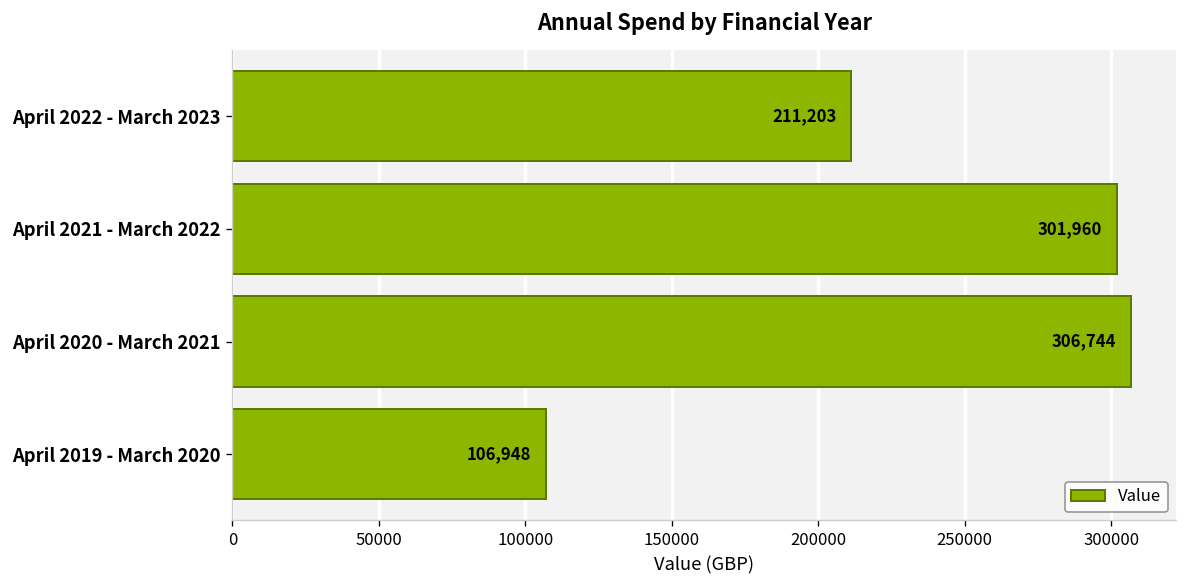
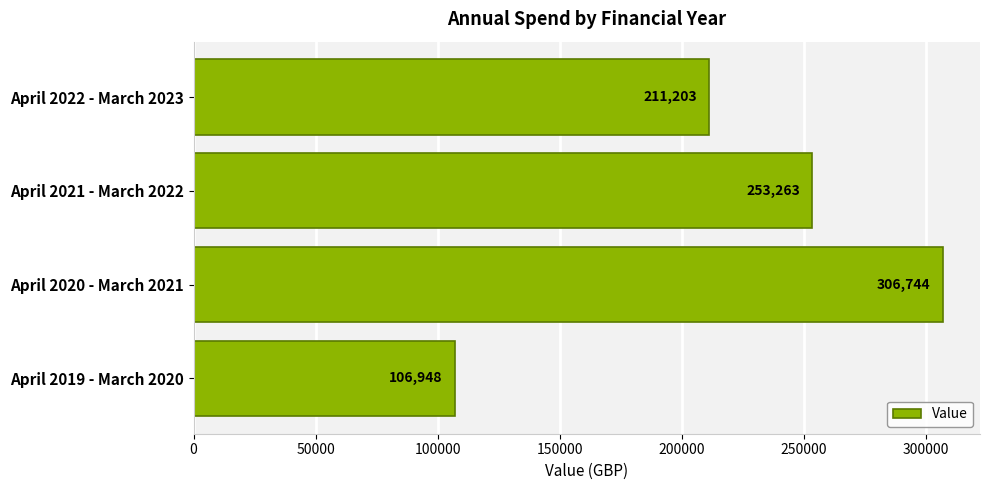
April 2021 - March 2022: 301,960 -> 253,263
